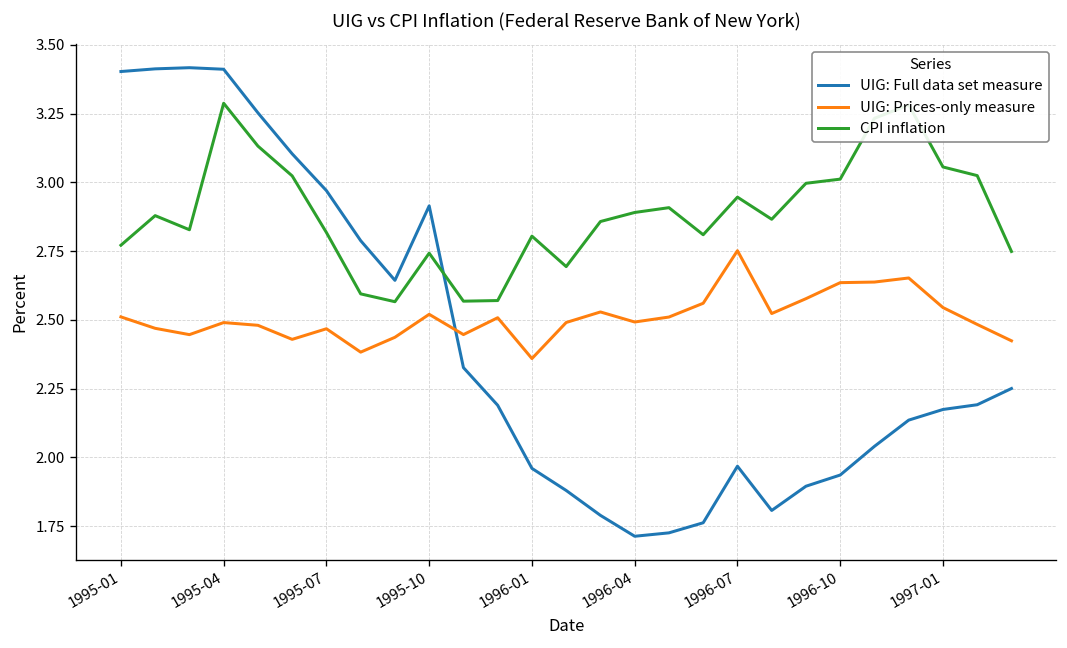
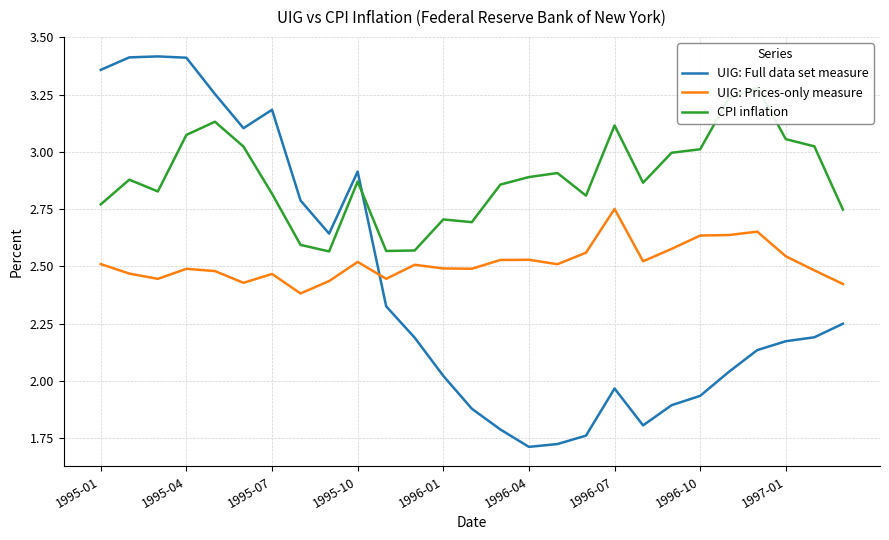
UIG: Full data set measure, 1995-01: 3.40 -> 3.36
CPI inflation, 1995-04: 3.29 -> 3.07
UIG: Full data set measure, 1995-07: 2.97 -> 3.18
CPI inflation, 1995-10: 2.74 -> 2.87
UIG: Full data set measure, 1996-01: 1.96 -> 2.02
UIG: Prices-only measure, 1996-01: 2.36 -> 2.49
CPI inflation, 1996-01: 2.80 -> 2.71
UIG: Prices-only measure, 1996-04: 2.49 -> 2.53
CPI inflation, 1996-07: 2.95 -> 3.12
